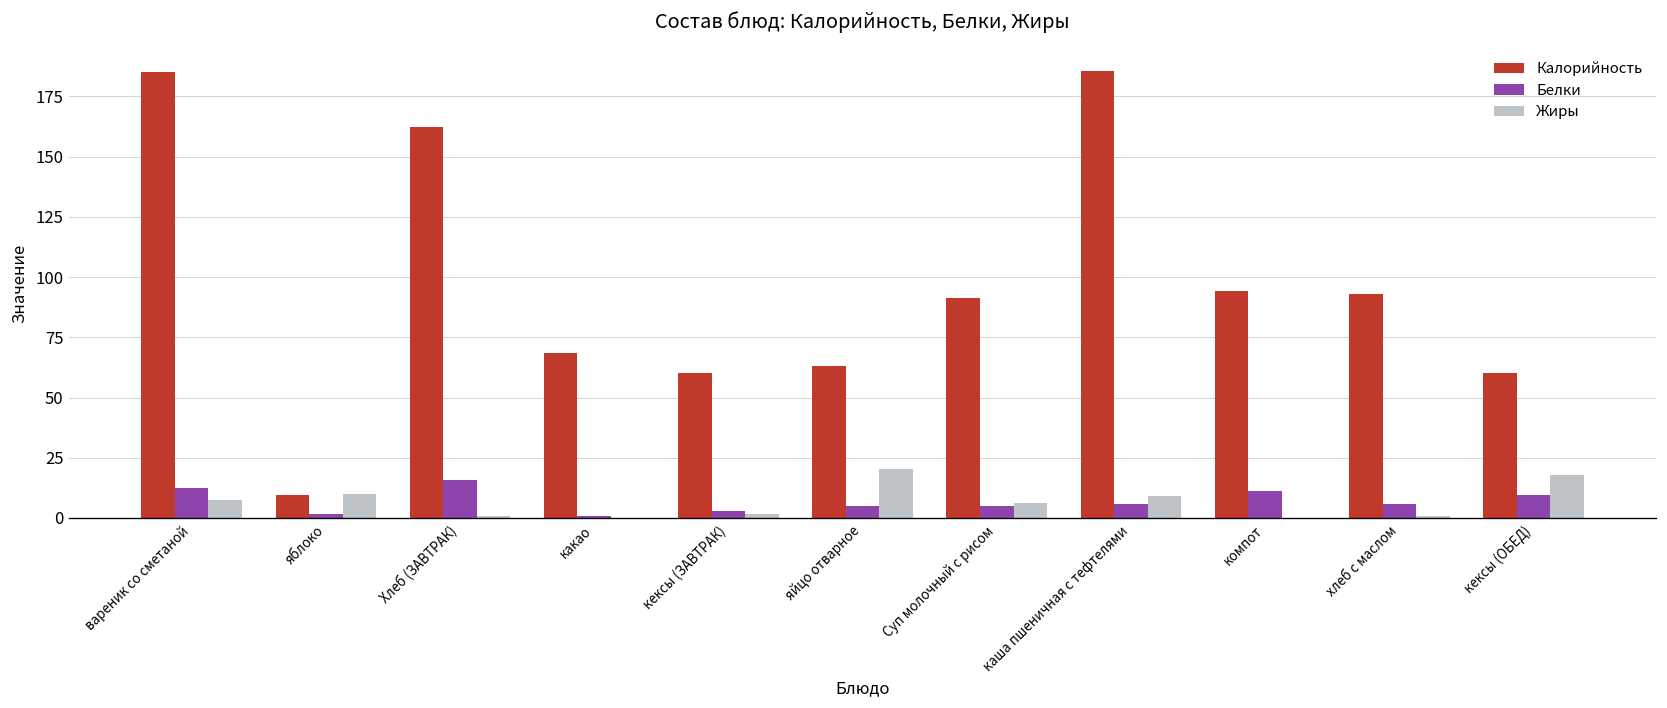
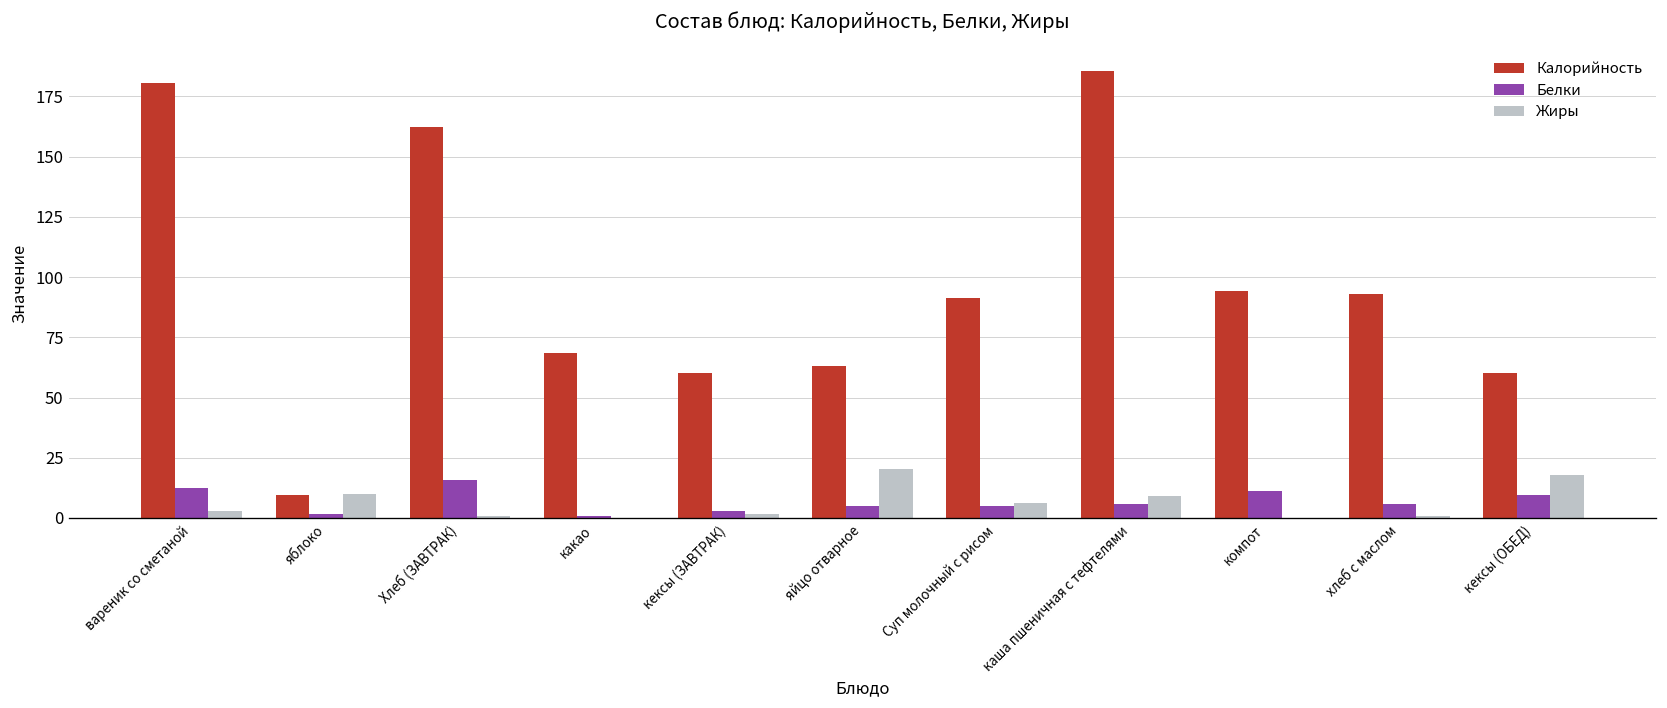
Калорийность, вареник со сметаной: 185 -> 181
Жиры, вареник со сметаной: 8 -> 3
